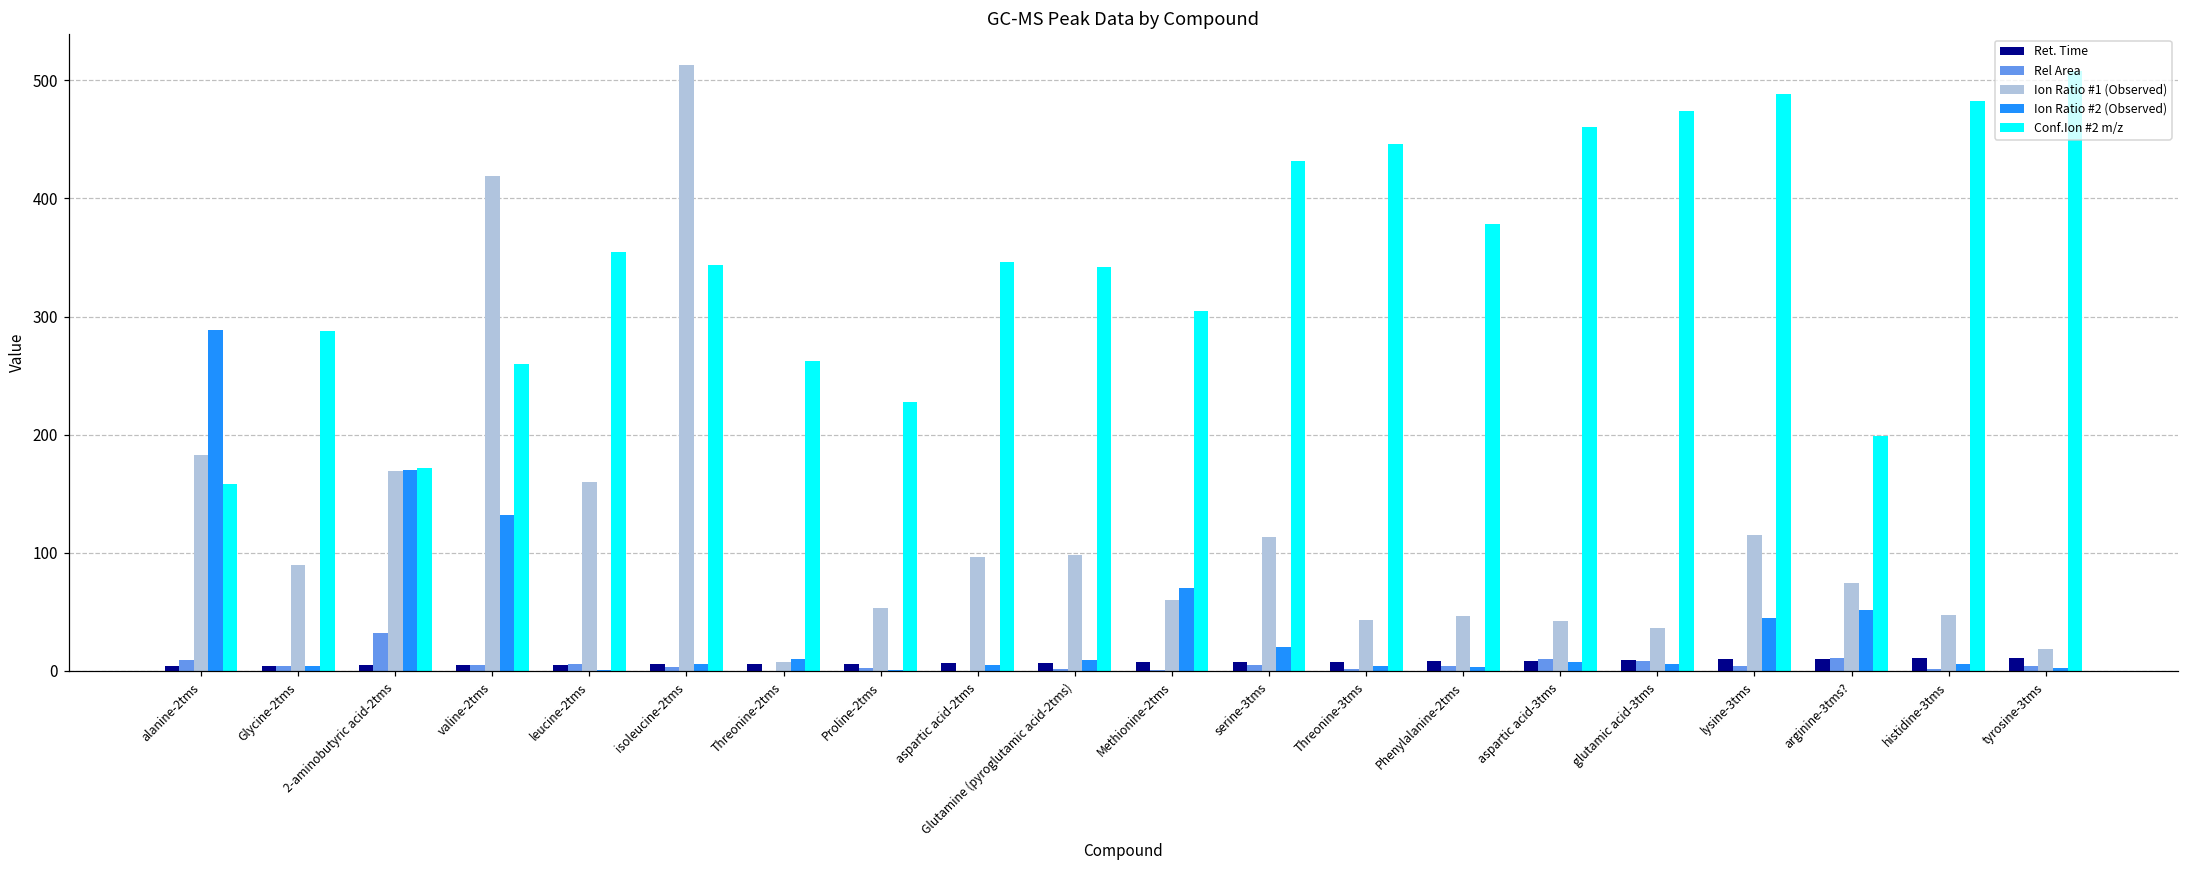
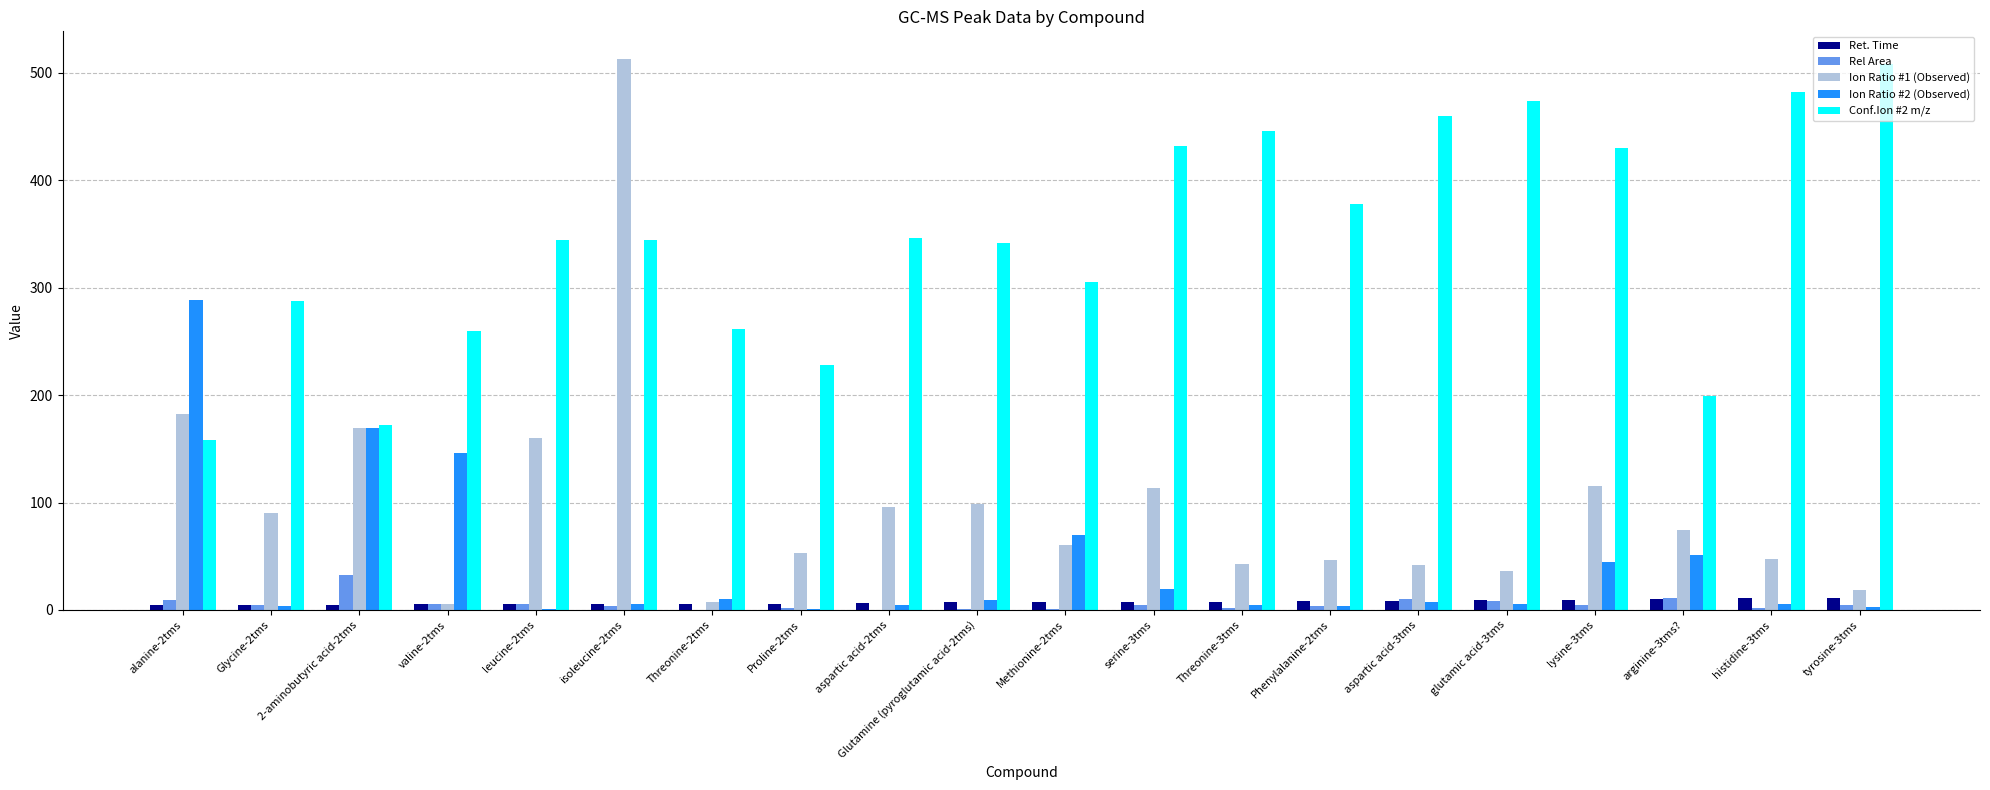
Ion Ratio #1 (Observed), valine-2tms: 419 -> 5
Ion Ratio #2 (Observed), valine-2tms: 132 -> 146
Conf.Ion #2 m/z, leucine-2tms: 355 -> 344
Conf.Ion #2 m/z, lysine-3tms: 488 -> 430
